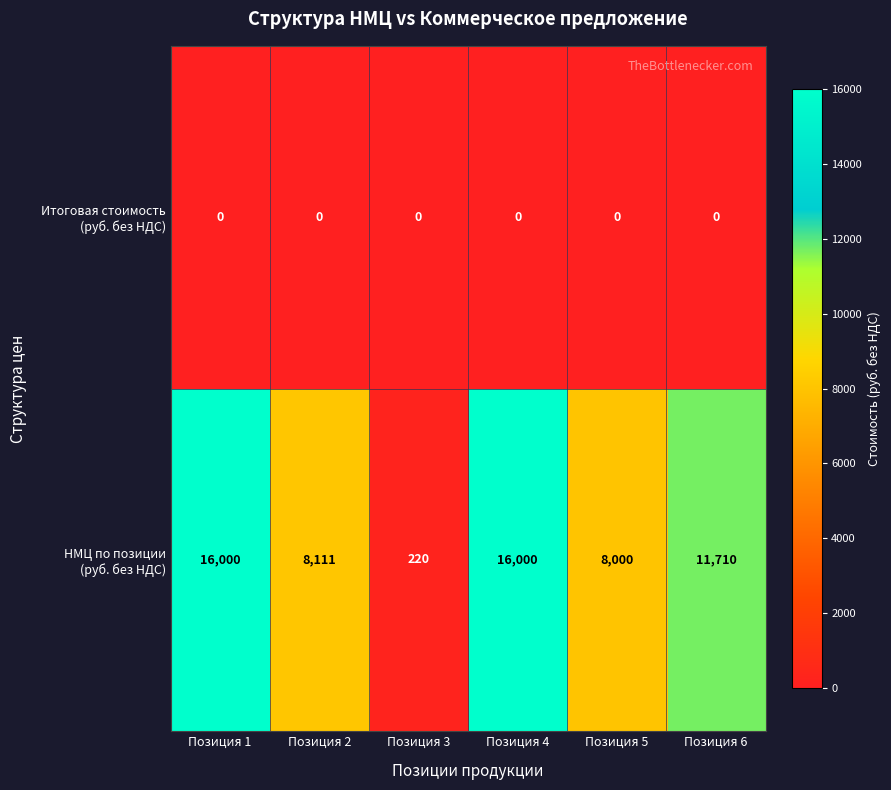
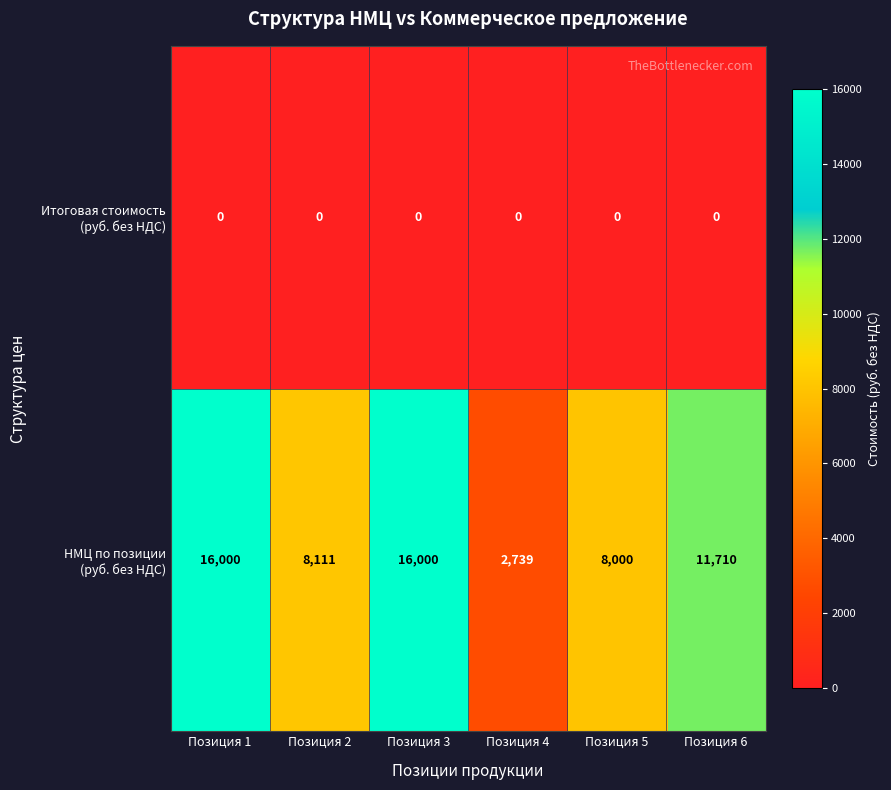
НМЦ по позиции (руб. без НДС), Позиция 3: 220 -> 16,000
НМЦ по позиции (руб. без НДС), Позиция 4: 16,000 -> 2,739
